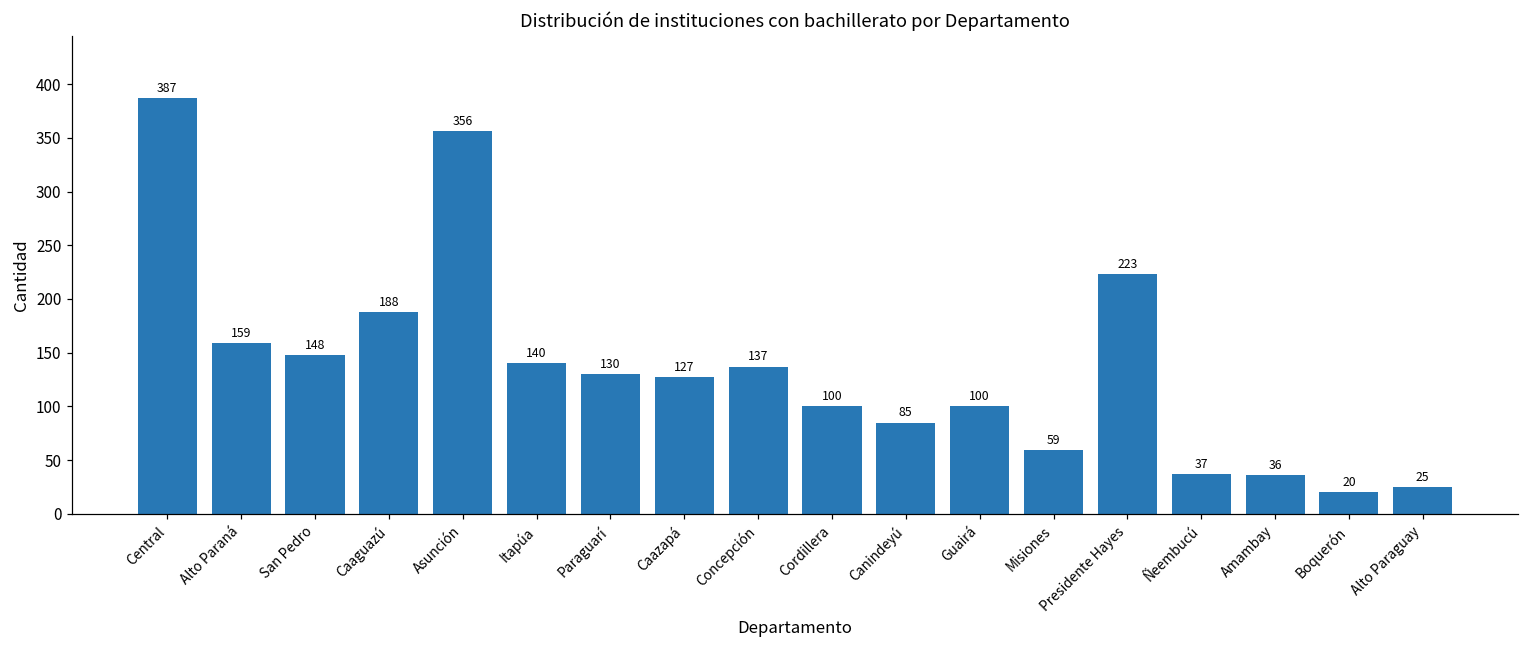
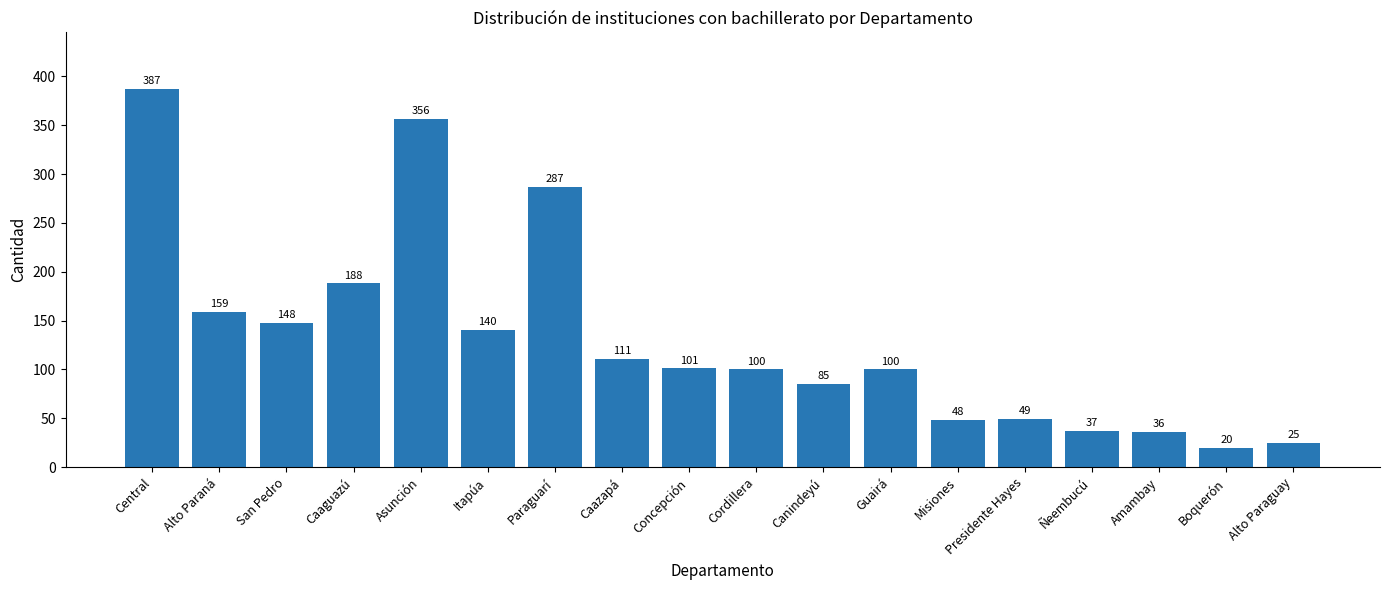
Paraguarí: 130 -> 287
Caazapá: 127 -> 111
Concepción: 137 -> 101
Misiones: 59 -> 48
Presidente Hayes: 223 -> 49
